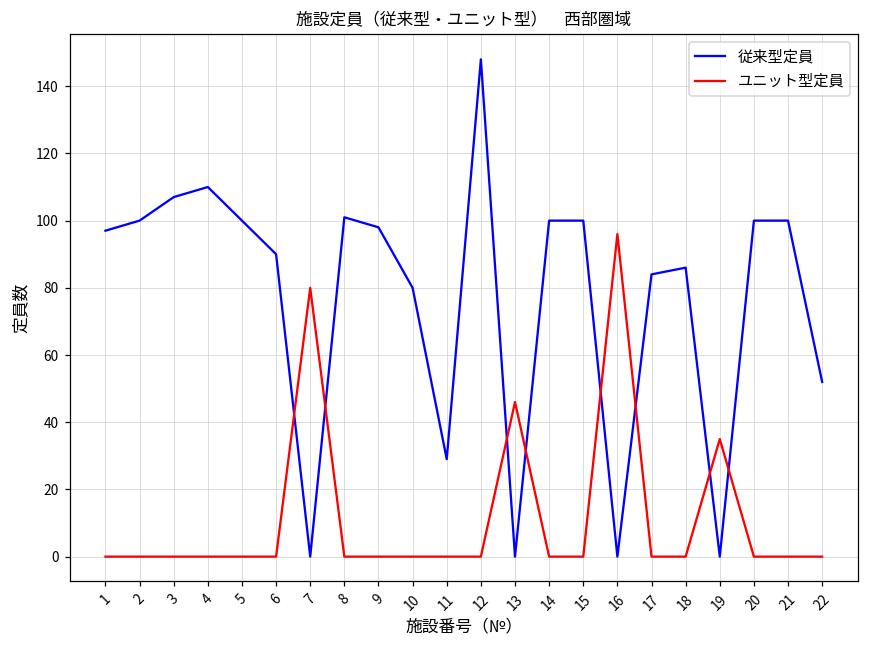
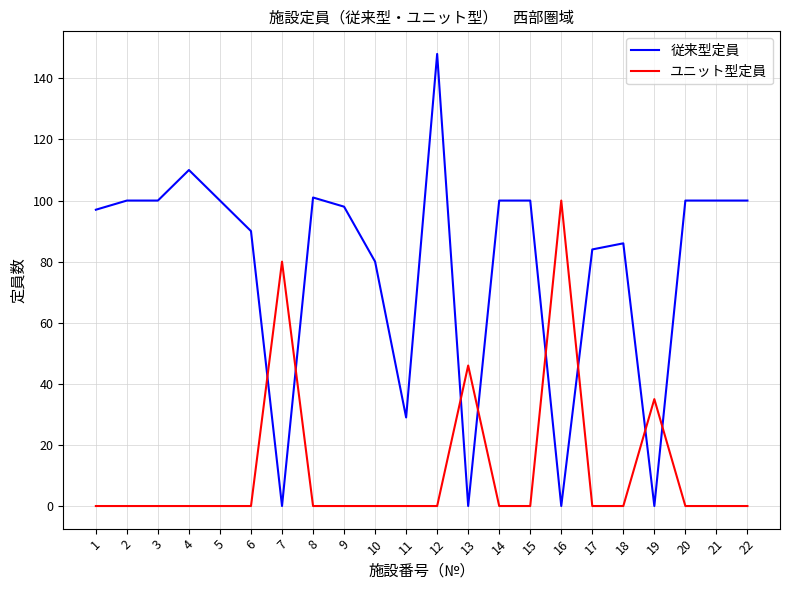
従来型定員, 3: 107 -> 100
ユニット型定員, 16: 96 -> 100
従来型定員, 22: 52 -> 100
